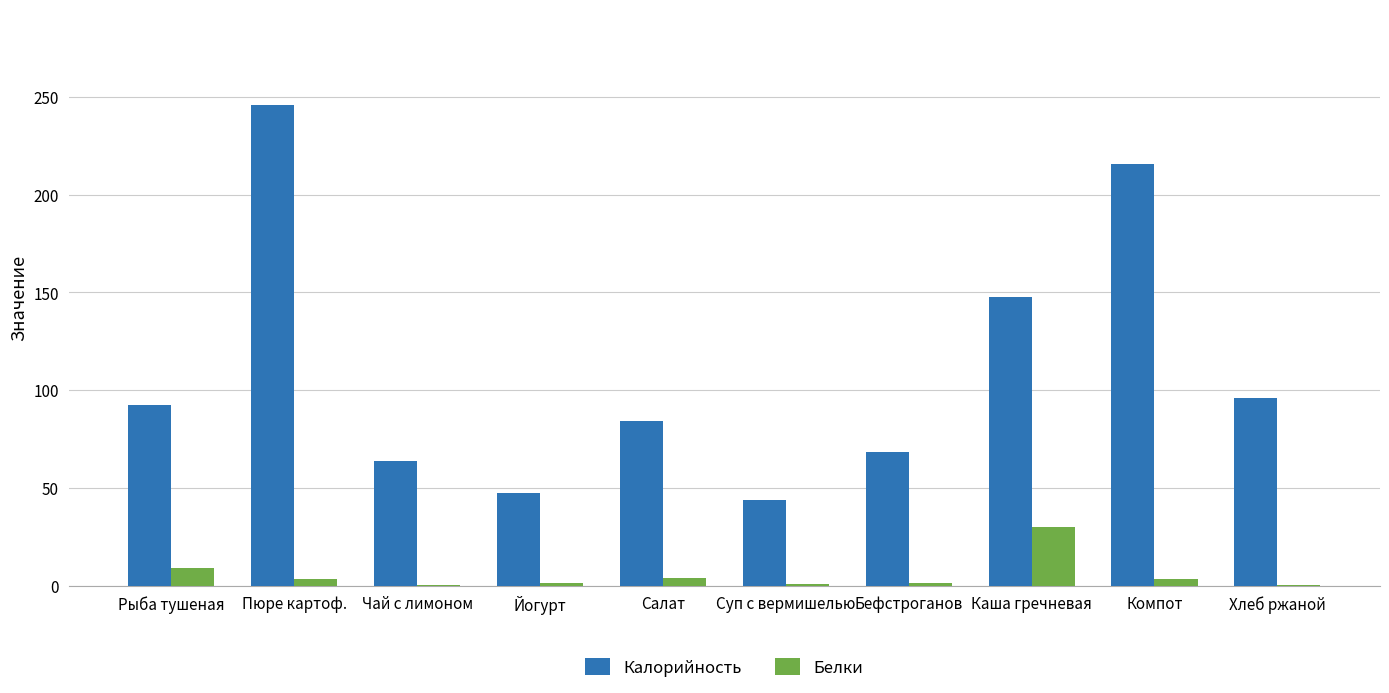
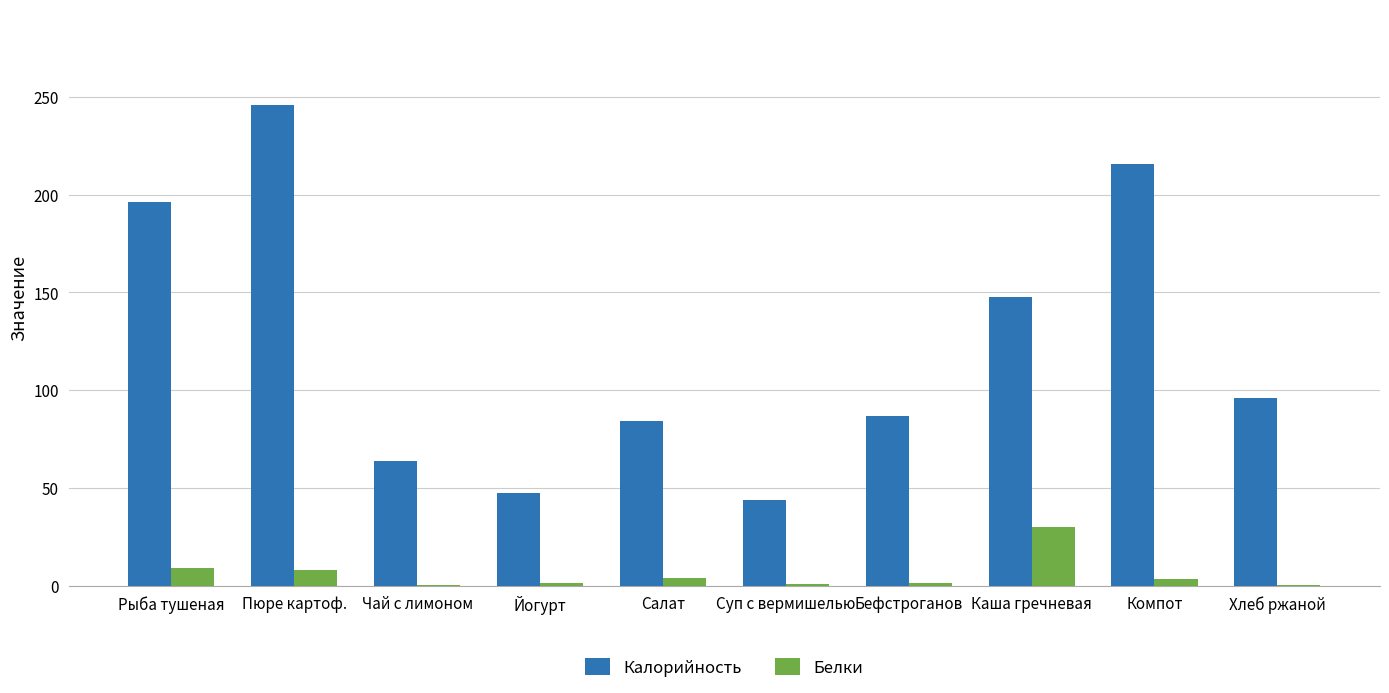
Калорийность, Рыба тушеная: 93 -> 196
Белки, Пюре картоф.: 3 -> 8
Калорийность, Бефстроганов: 68 -> 87
